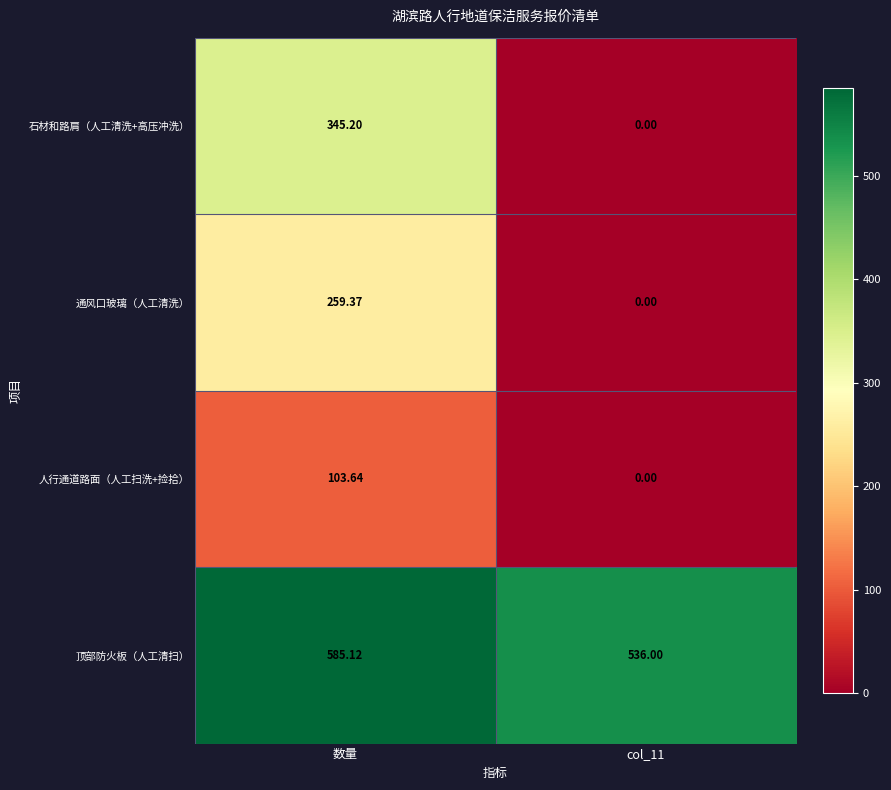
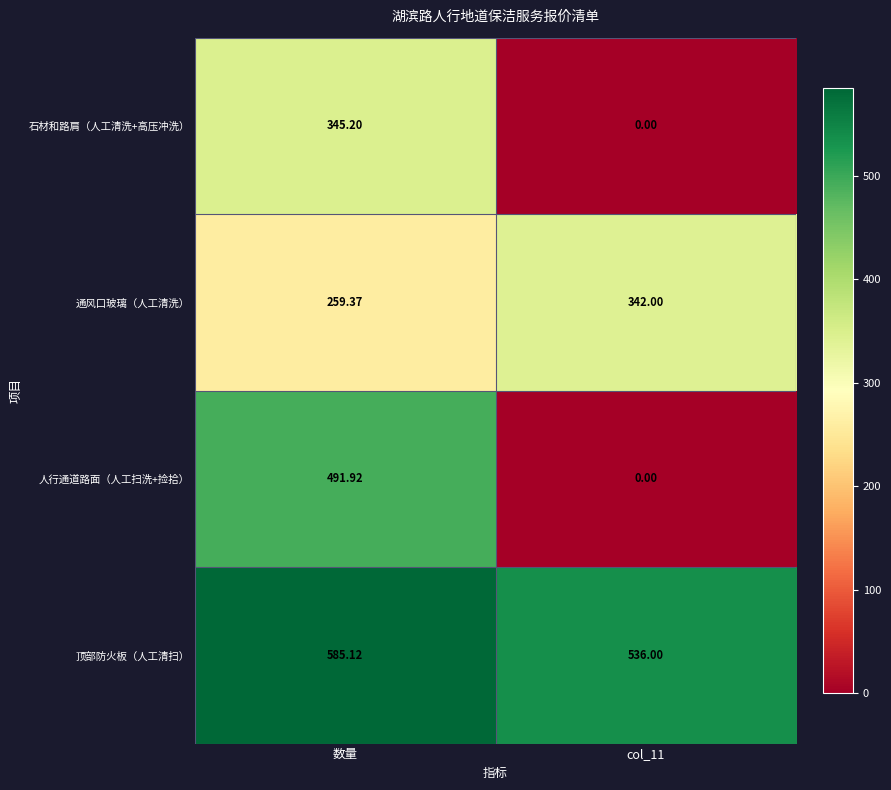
通风口玻璃（人工清洗）, col_11: 0.00 -> 342.00
人行通道路面（人工扫洗+捡拾）, 数量: 103.64 -> 491.92
